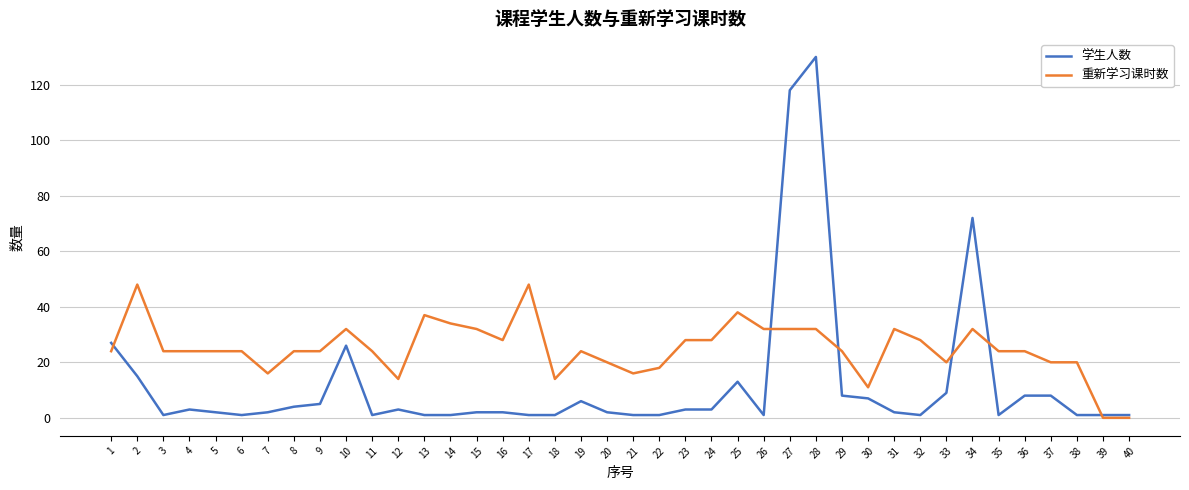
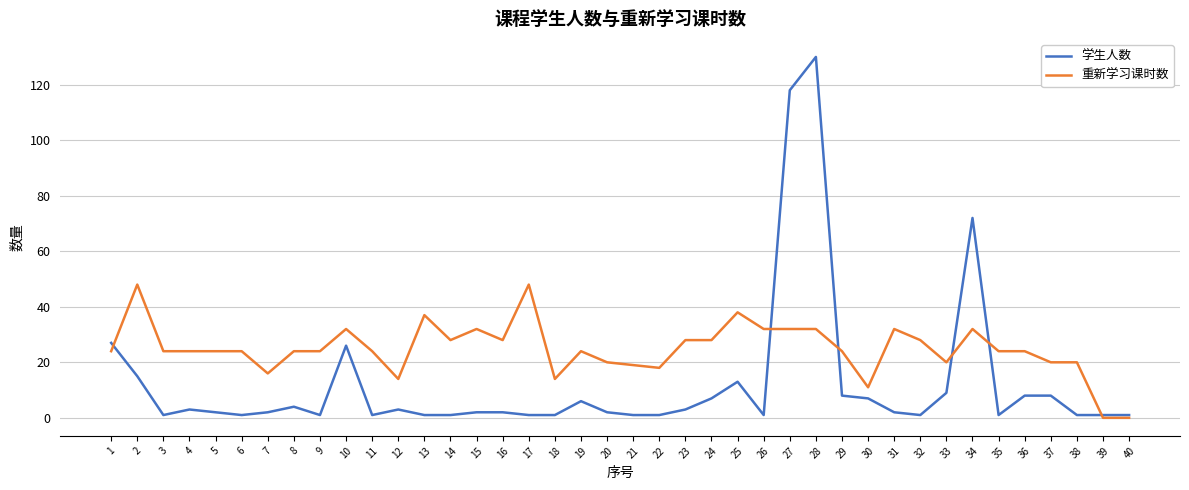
学生人数, 9: 5 -> 1
重新学习课时数, 14: 34 -> 28
重新学习课时数, 21: 16 -> 19
学生人数, 24: 3 -> 7
